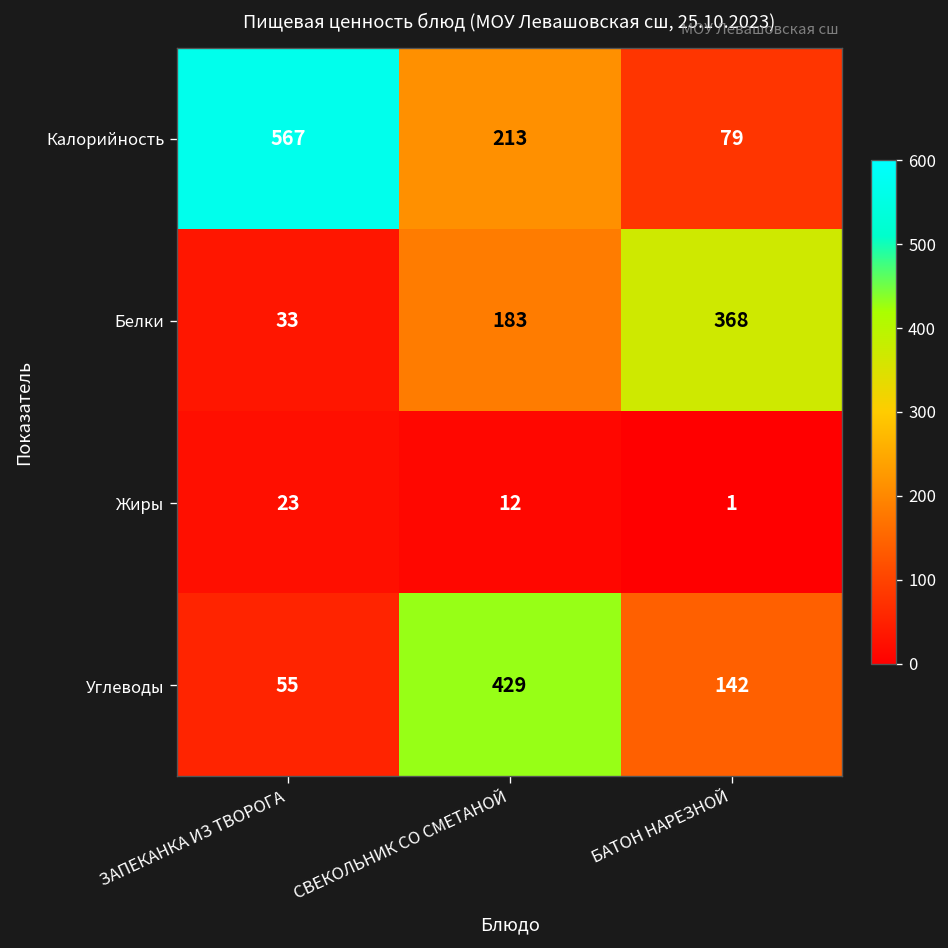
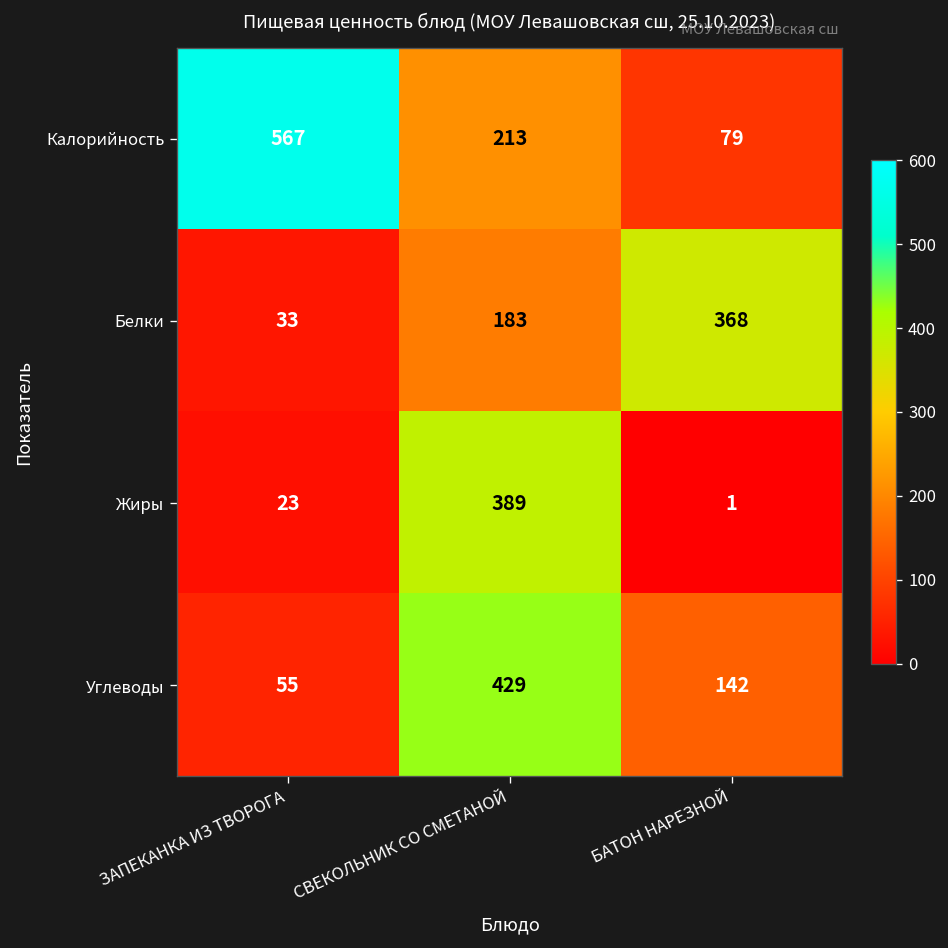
Жиры, СВЕКОЛЬНИК СО СМЕТАНОЙ: 12 -> 389
